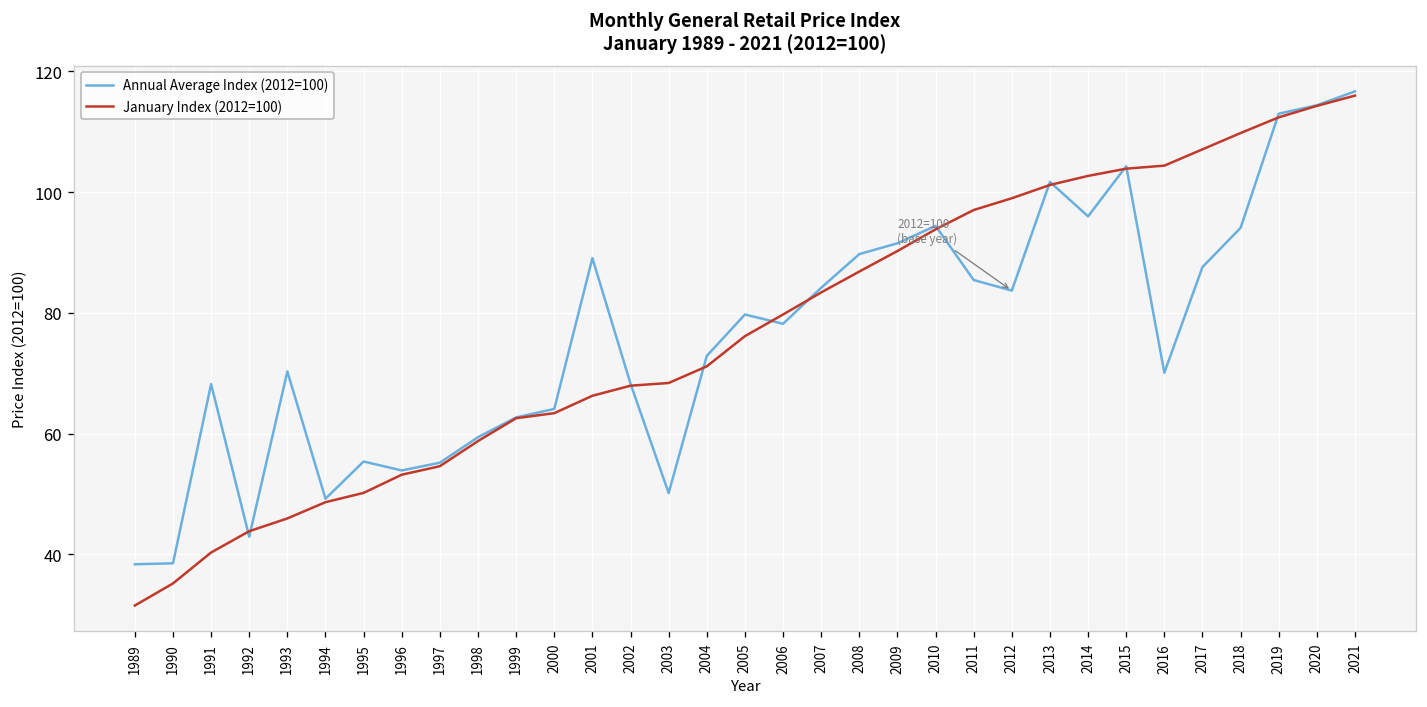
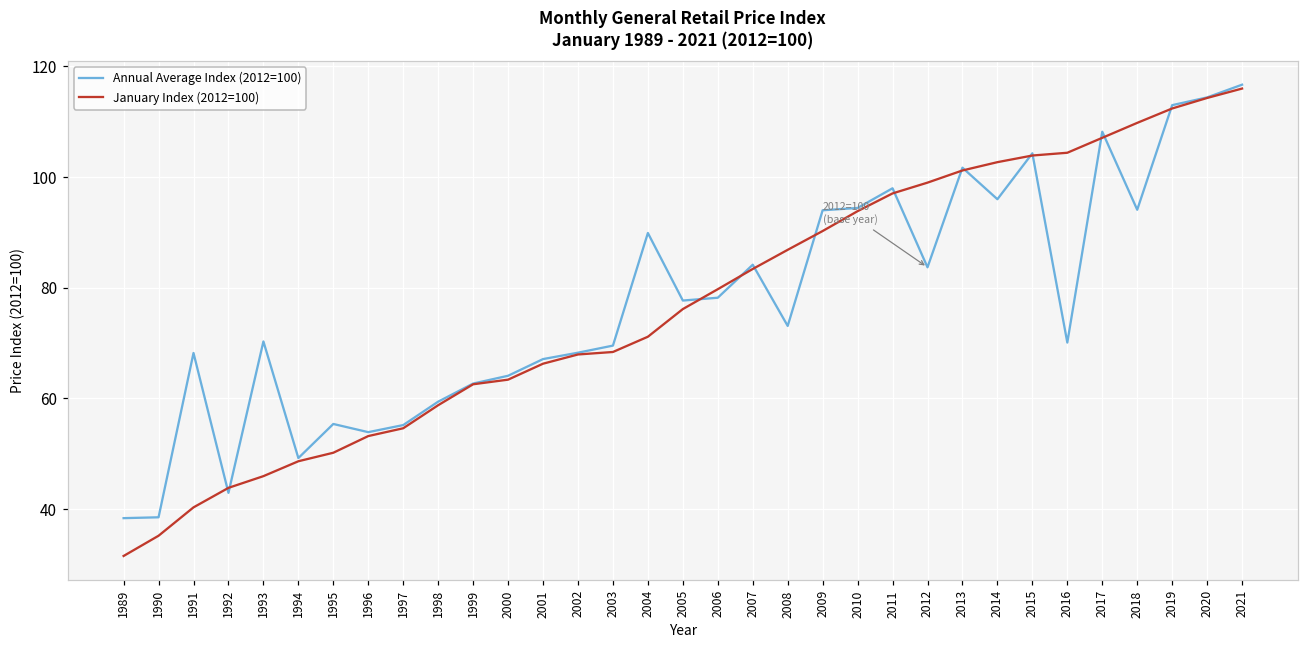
Annual Average Index (2012=100), 2001: 89 -> 67
Annual Average Index (2012=100), 2003: 50 -> 70
Annual Average Index (2012=100), 2004: 73 -> 90
Annual Average Index (2012=100), 2005: 80 -> 78
Annual Average Index (2012=100), 2008: 90 -> 73
Annual Average Index (2012=100), 2009: 92 -> 94
Annual Average Index (2012=100), 2011: 85 -> 98
Annual Average Index (2012=100), 2017: 88 -> 108
